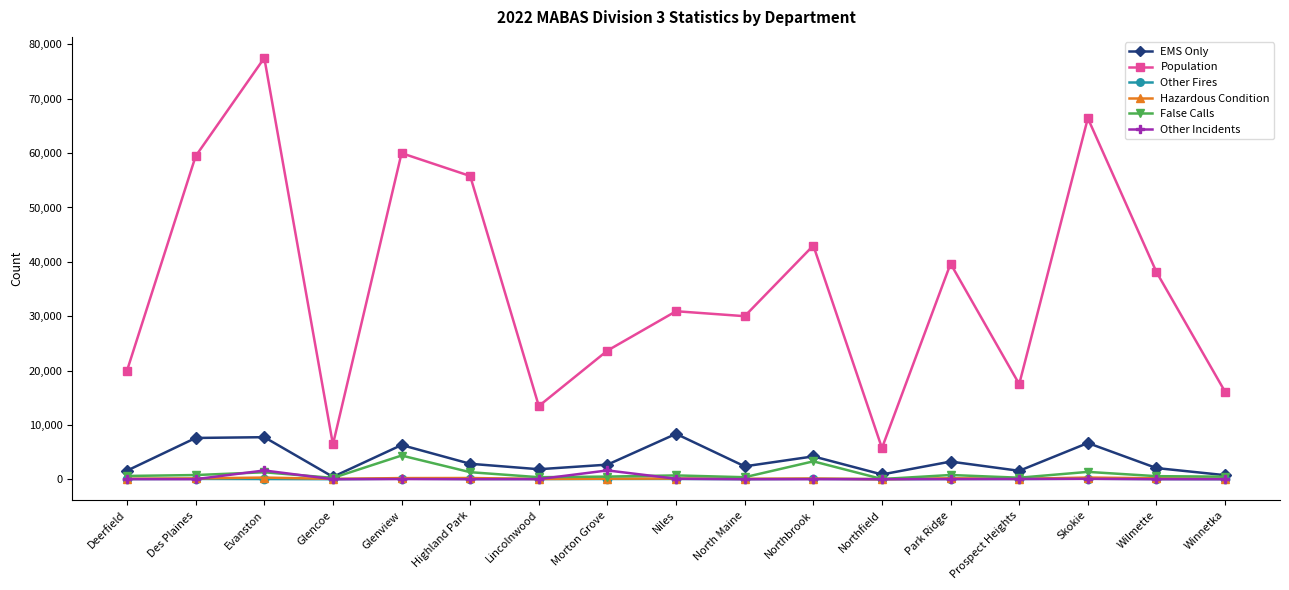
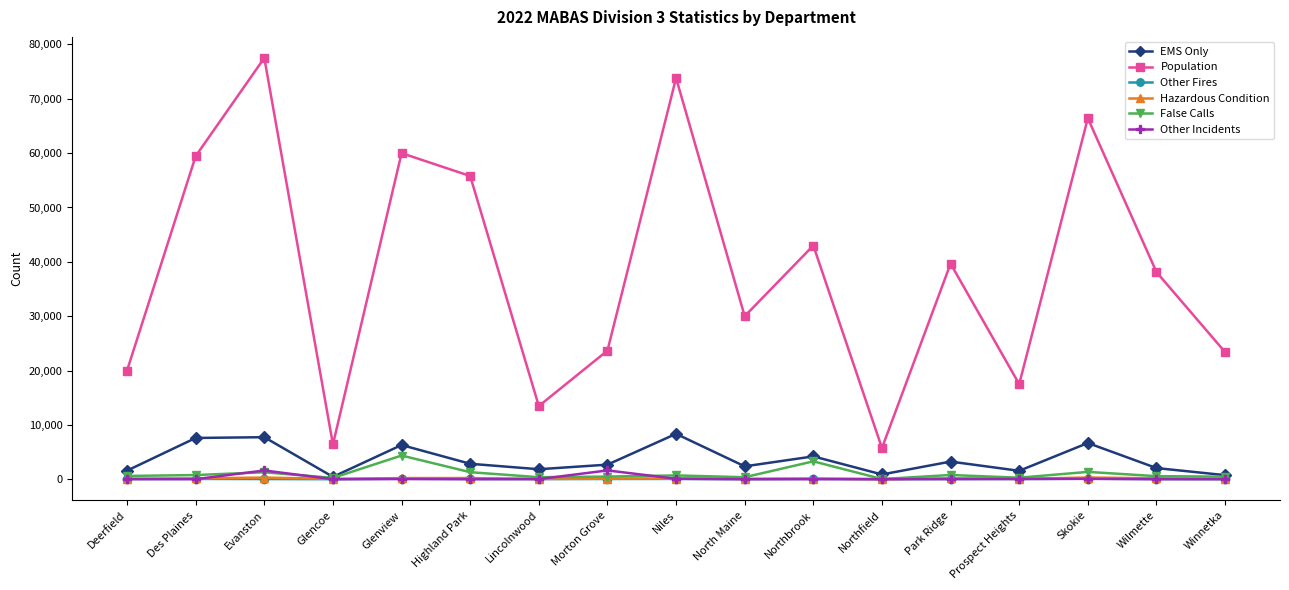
Population, Niles: 31,000 -> 74,000
Population, Winnetka: 16,000 -> 23,000
